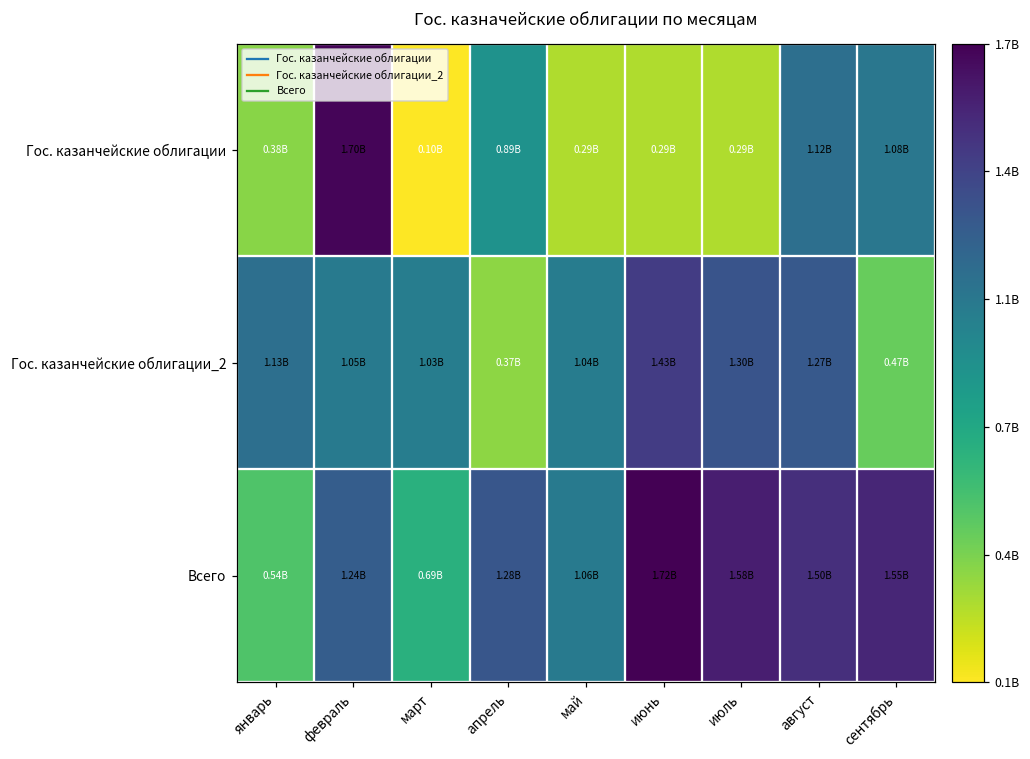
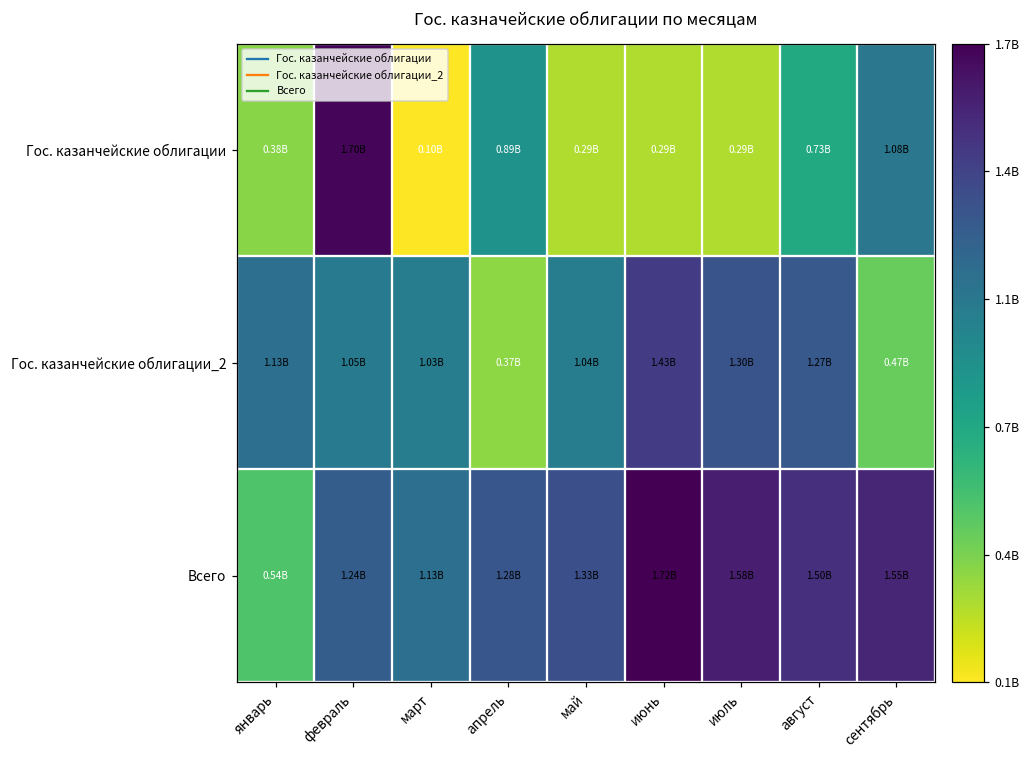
Гос. казанчейские облигации, август: 1.12B -> 0.73B
Всего, март: 0.69B -> 1.13B
Всего, май: 1.06B -> 1.33B
